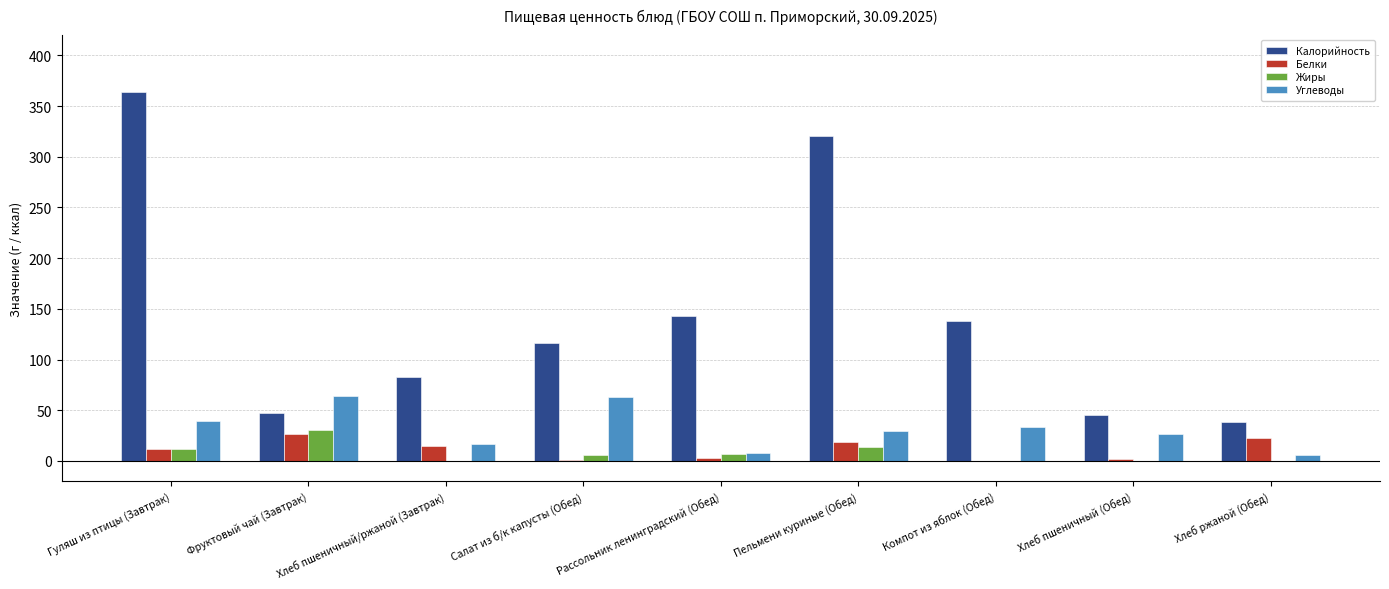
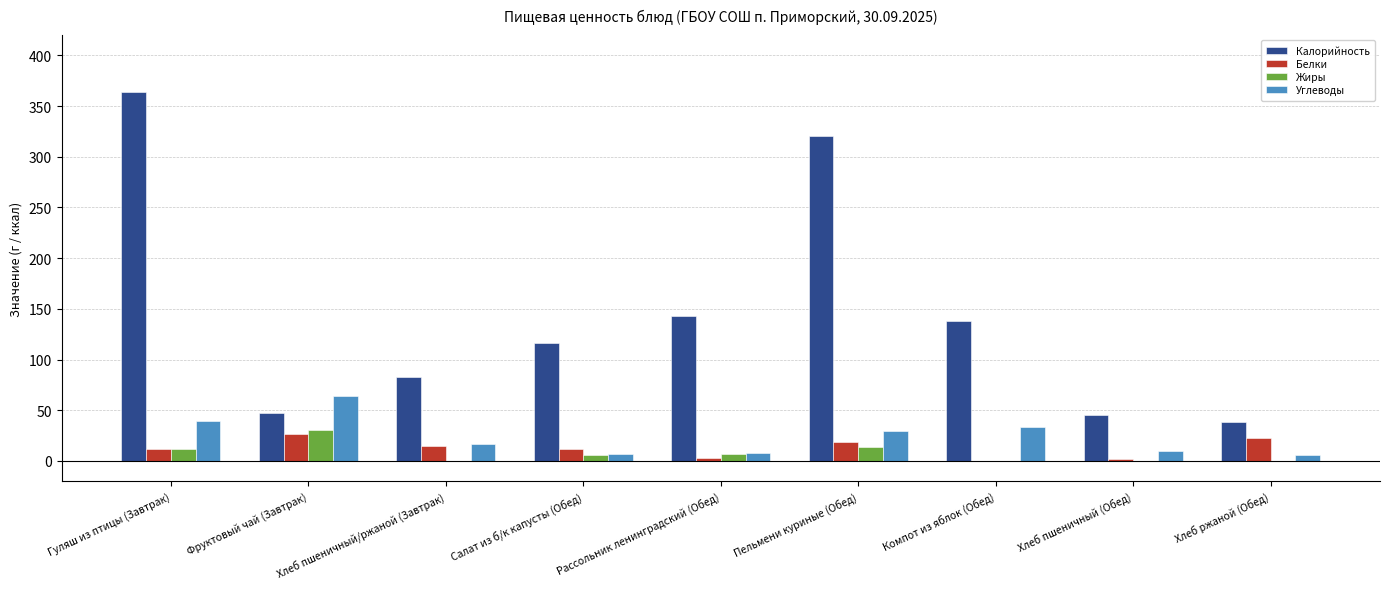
Белки, Салат из б/к капусты (Обед): 1 -> 12
Углеводы, Салат из б/к капусты (Обед): 63 -> 7
Углеводы, Хлеб пшеничный (Обед): 27 -> 10
